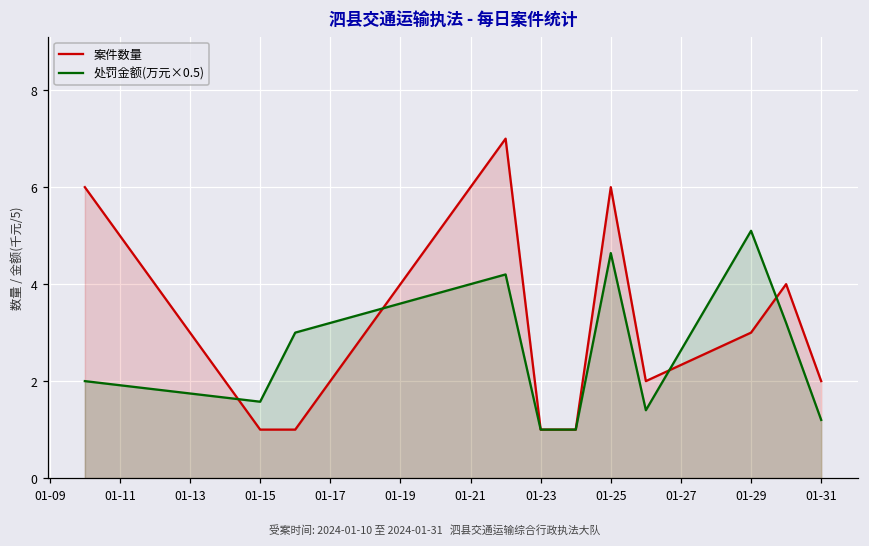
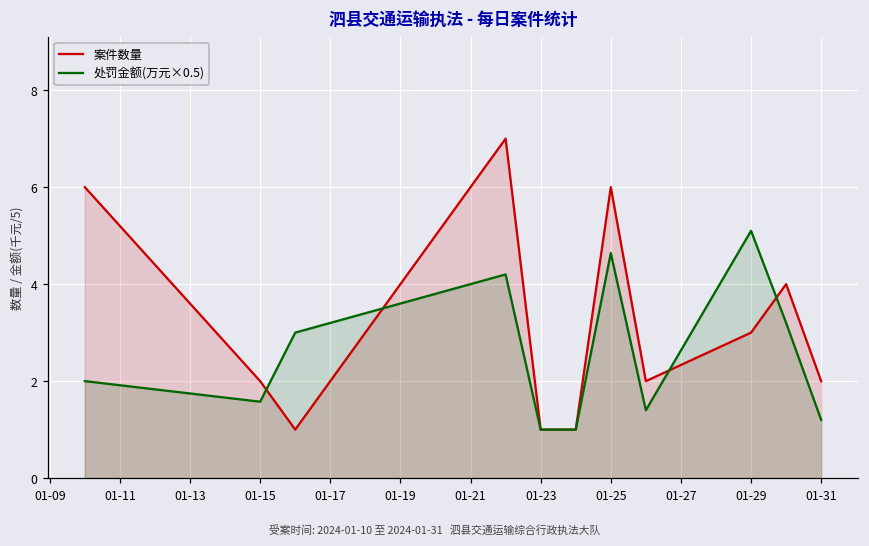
案件数量, 01-15: 1 -> 2
